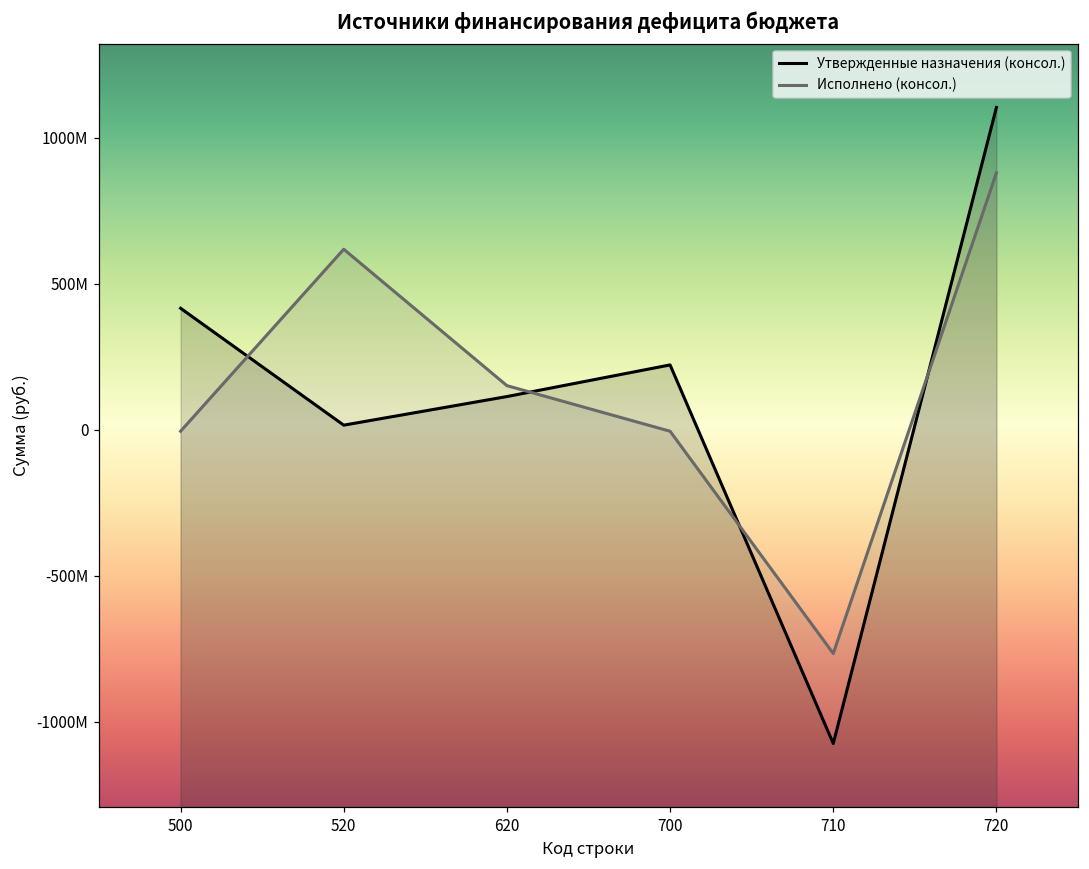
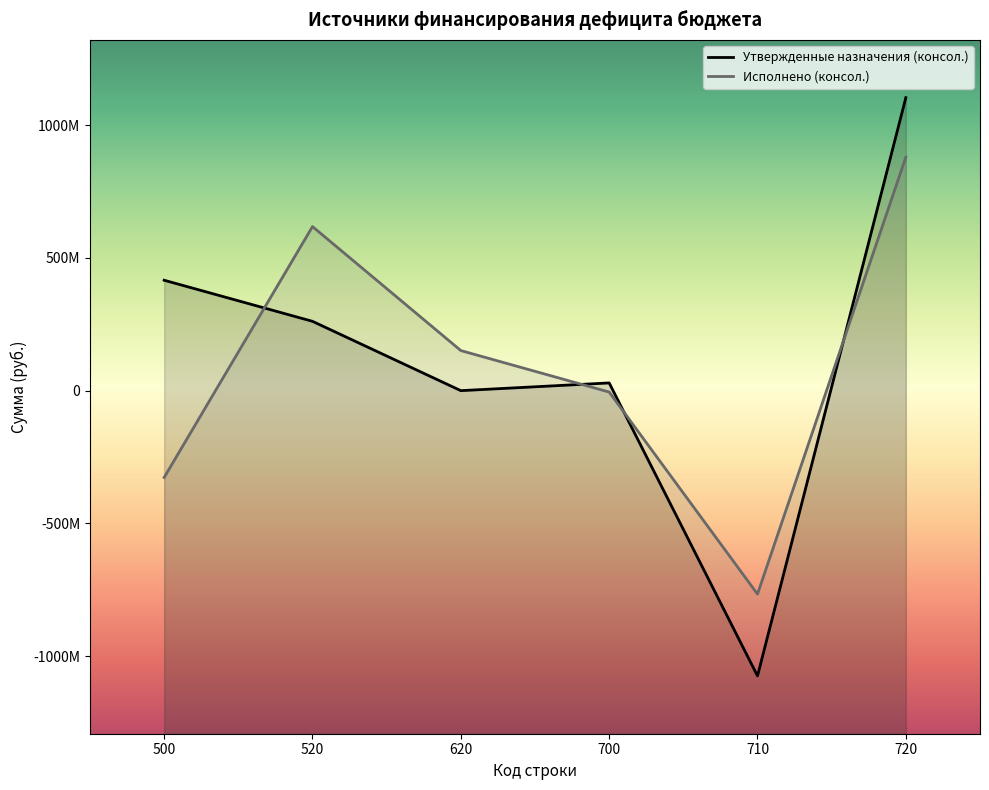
Исполнено (консол.), 500: -10000000 -> -330000000
Утвержденные назначения (консол.), 520: 20000000 -> 260000000
Утвержденные назначения (консол.), 620: 110000000 -> 0
Утвержденные назначения (консол.), 700: 220000000 -> 30000000
